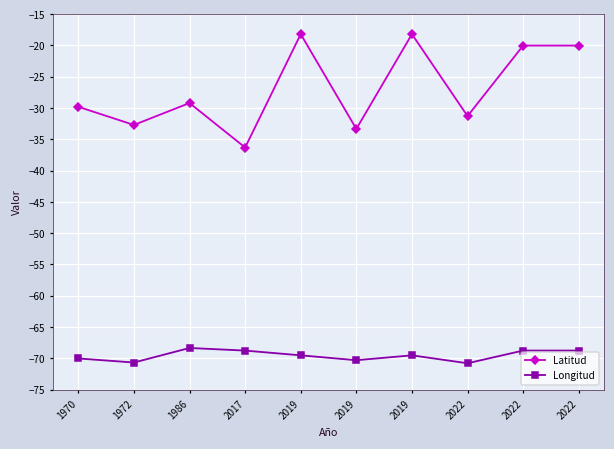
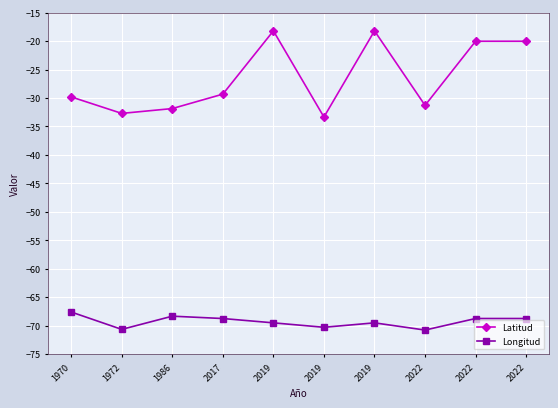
Longitud, 1970: -70 -> -68
Latitud, 1986: -29 -> -32
Latitud, 2017: -36 -> -29
